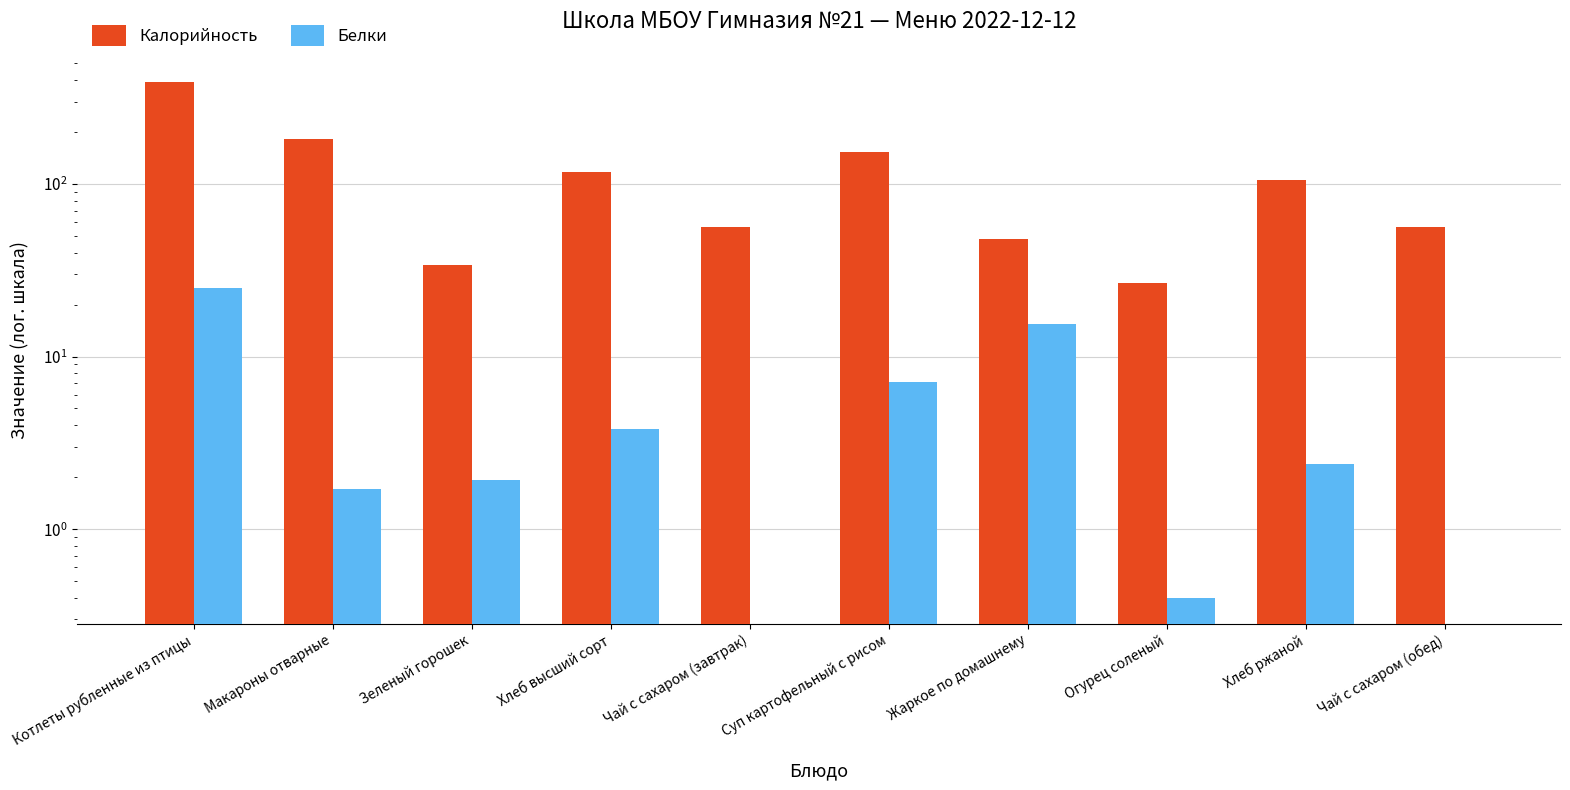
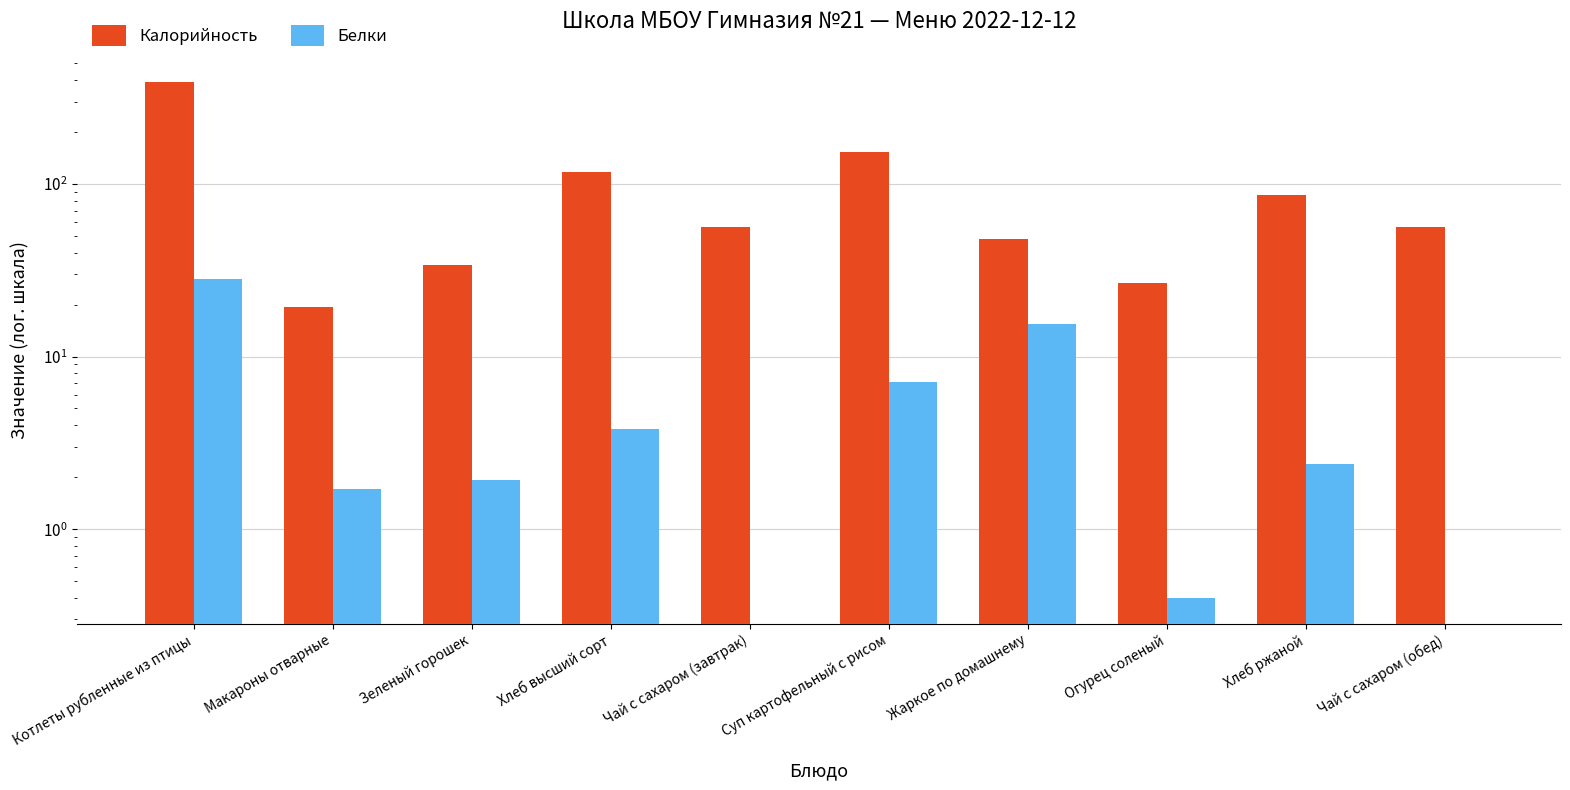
Белки, Котлеты рубленные из птицы: 25 -> 28
Калорийность, Макароны отварные: 180 -> 19
Калорийность, Хлеб ржаной: 110 -> 90
